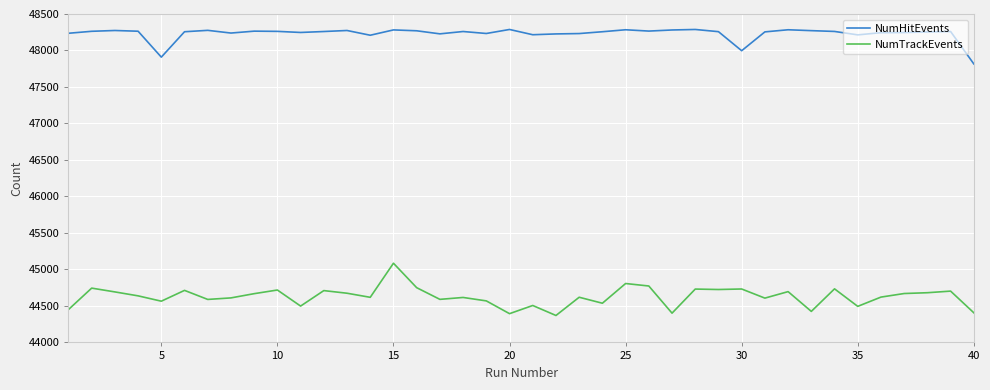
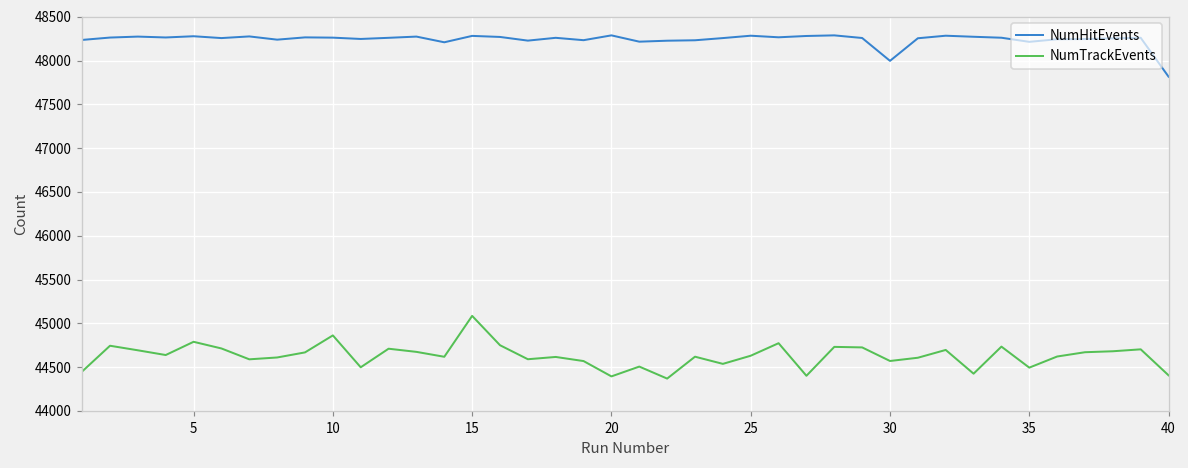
NumHitEvents, 5: 47900 -> 48300
NumTrackEvents, 5: 44600 -> 44800
NumTrackEvents, 10: 44700 -> 44900
NumTrackEvents, 25: 44800 -> 44600
NumTrackEvents, 30: 44700 -> 44600
